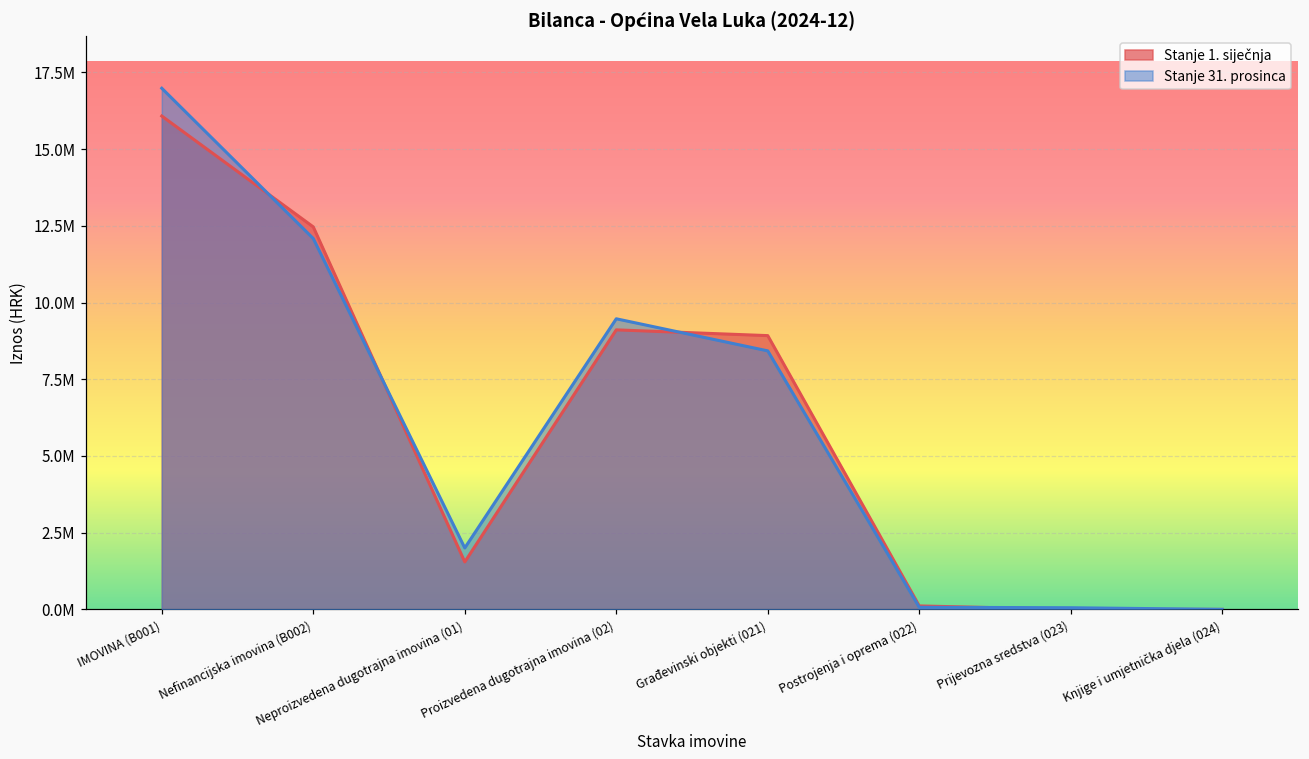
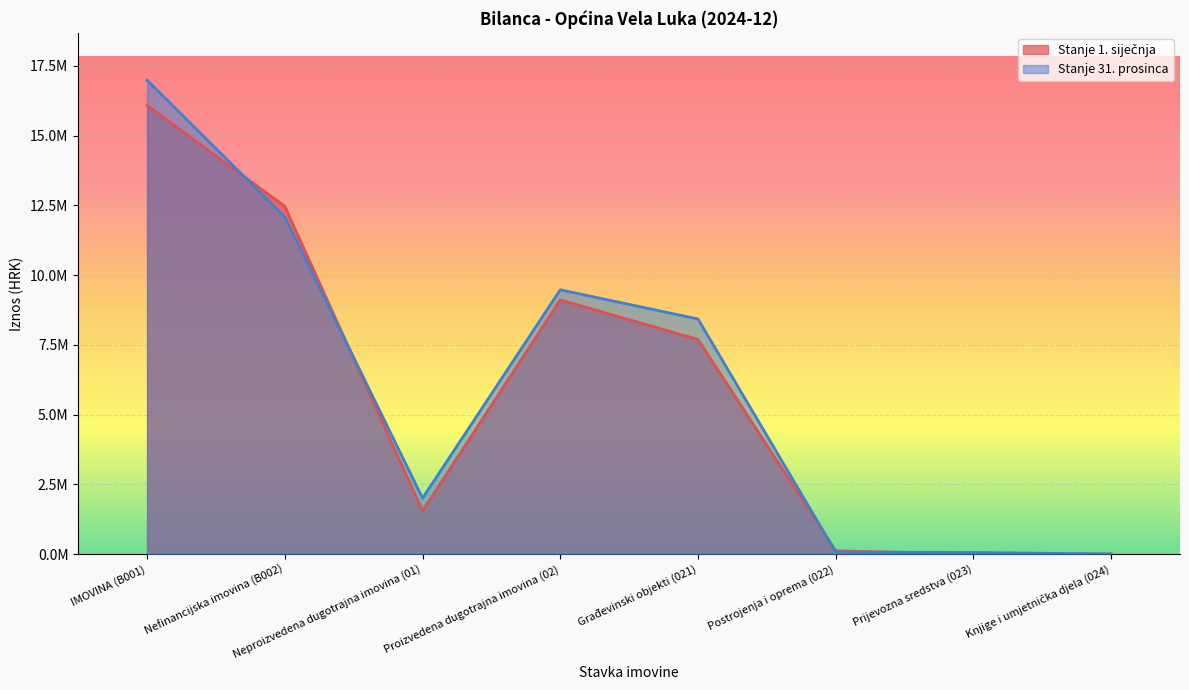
Stanje 1. siječnja, Građevinski objekti (021): 8900000 -> 7700000
